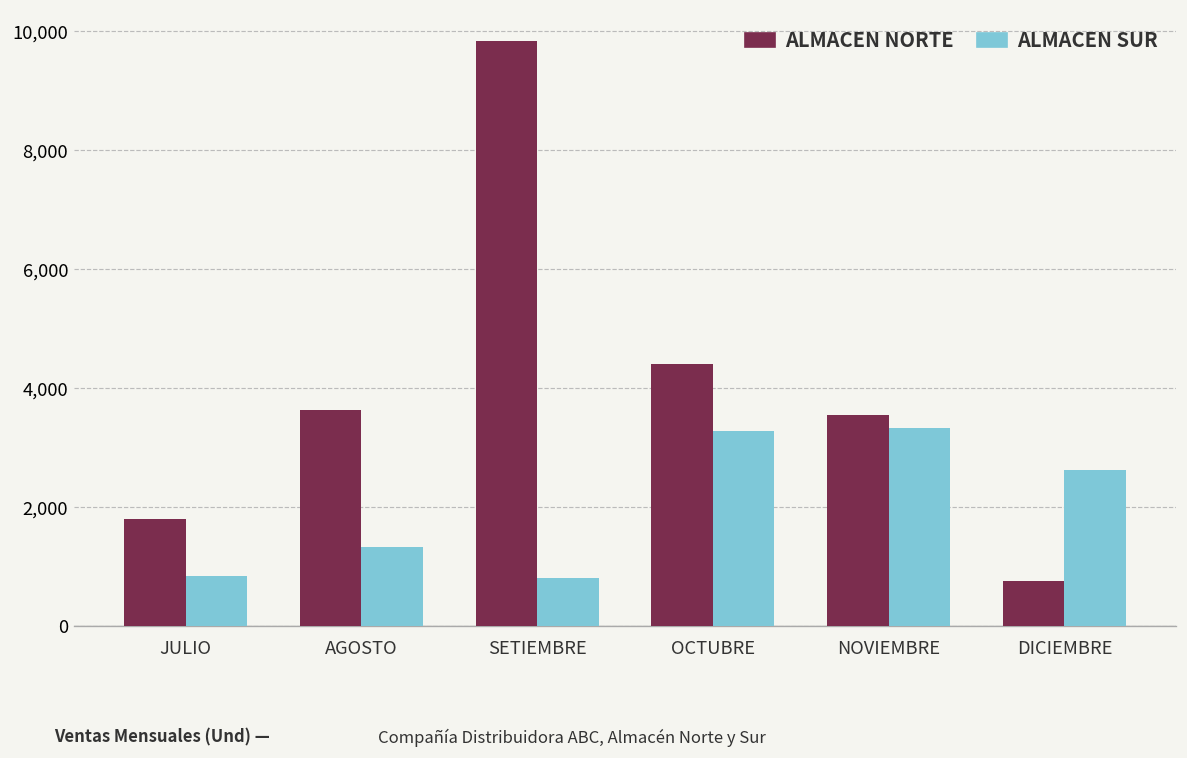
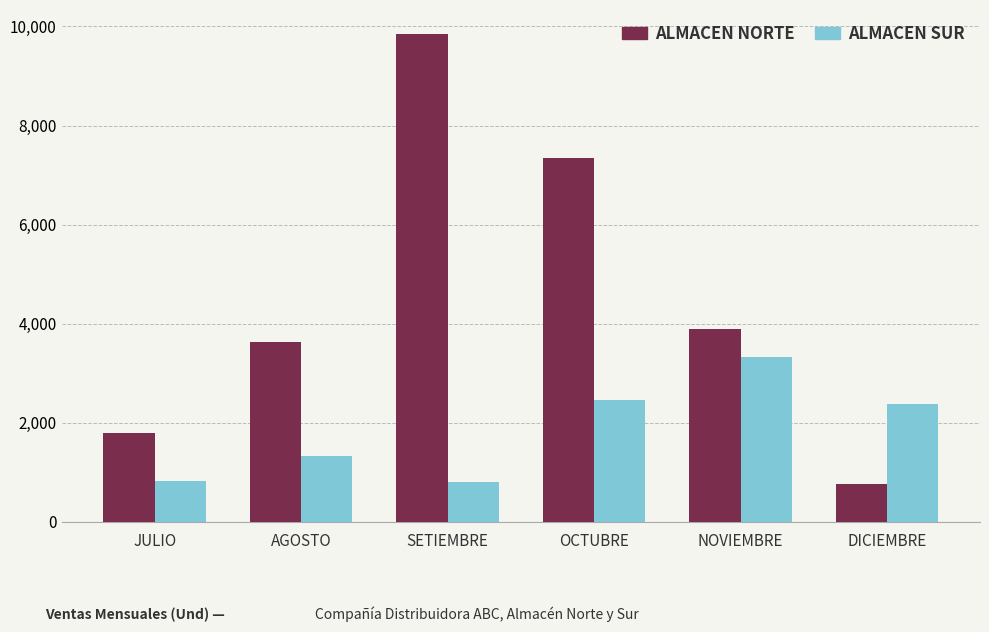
ALMACEN NORTE, OCTUBRE: 4,400 -> 7,300
ALMACEN SUR, OCTUBRE: 3,300 -> 2,500
ALMACEN NORTE, NOVIEMBRE: 3,600 -> 3,900
ALMACEN SUR, DICIEMBRE: 2,600 -> 2,400
